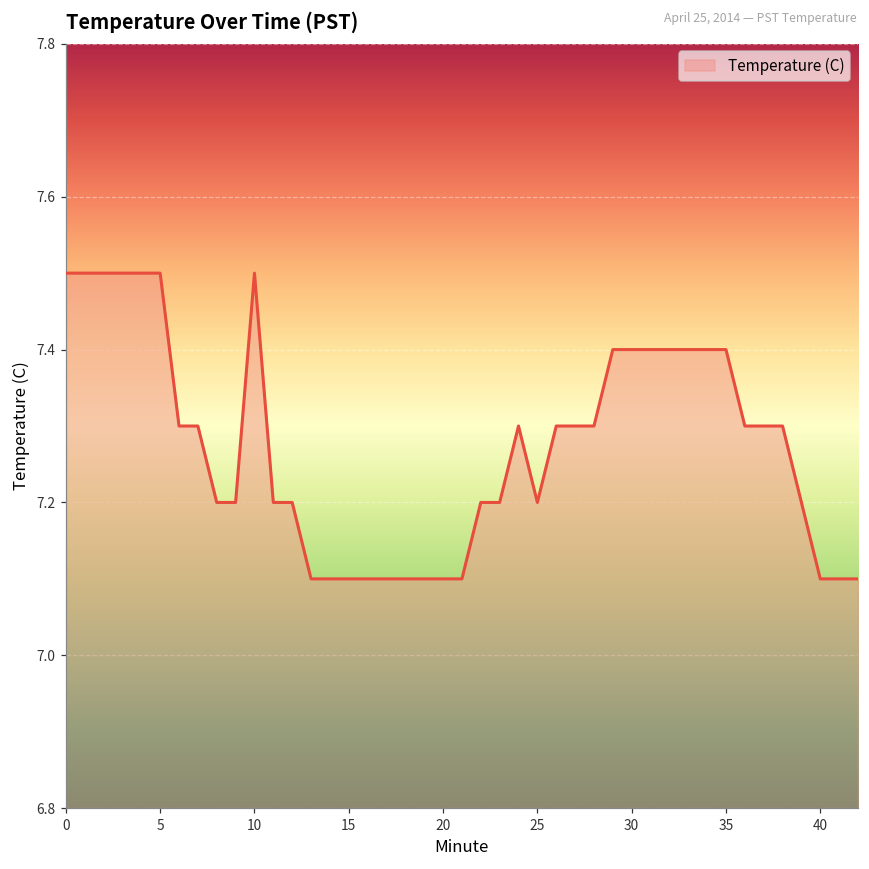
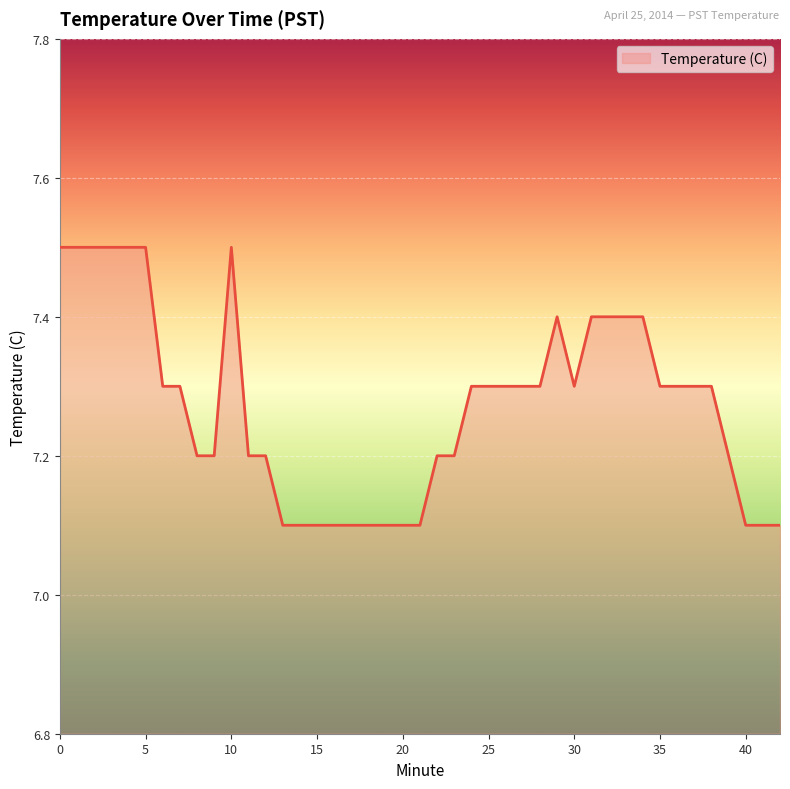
25: 7.2 -> 7.3
30: 7.4 -> 7.3
35: 7.4 -> 7.3
